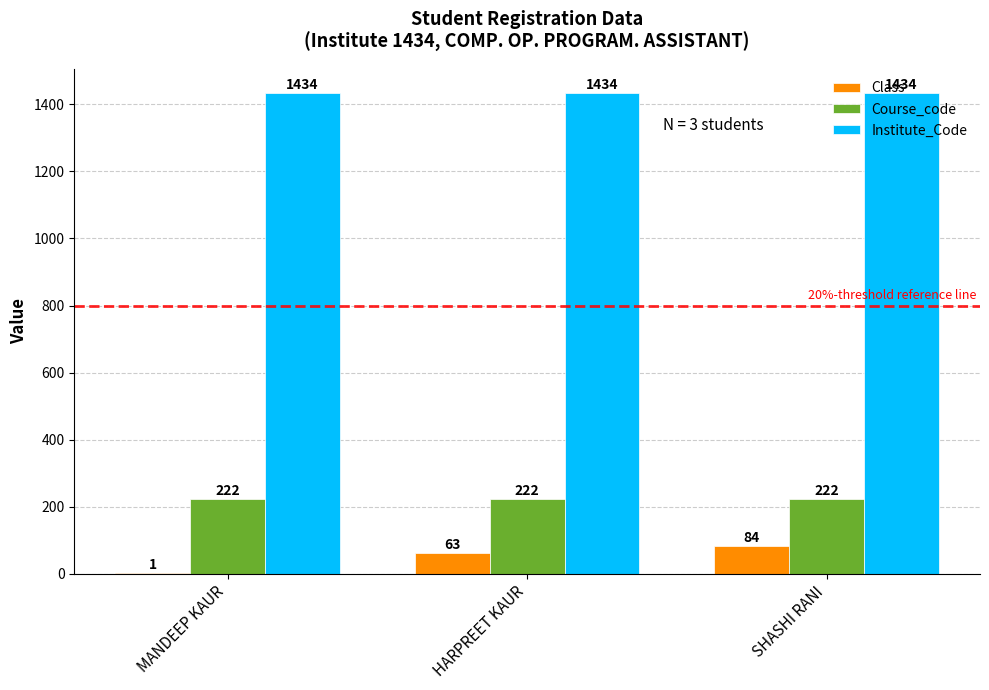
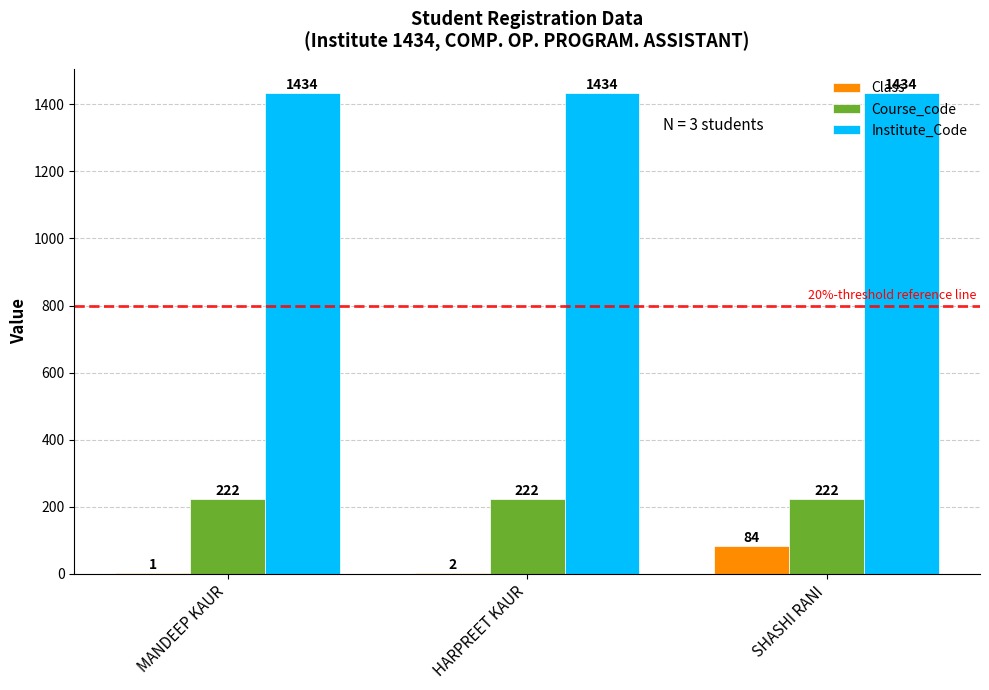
Class, HARPREET KAUR: 63 -> 2
